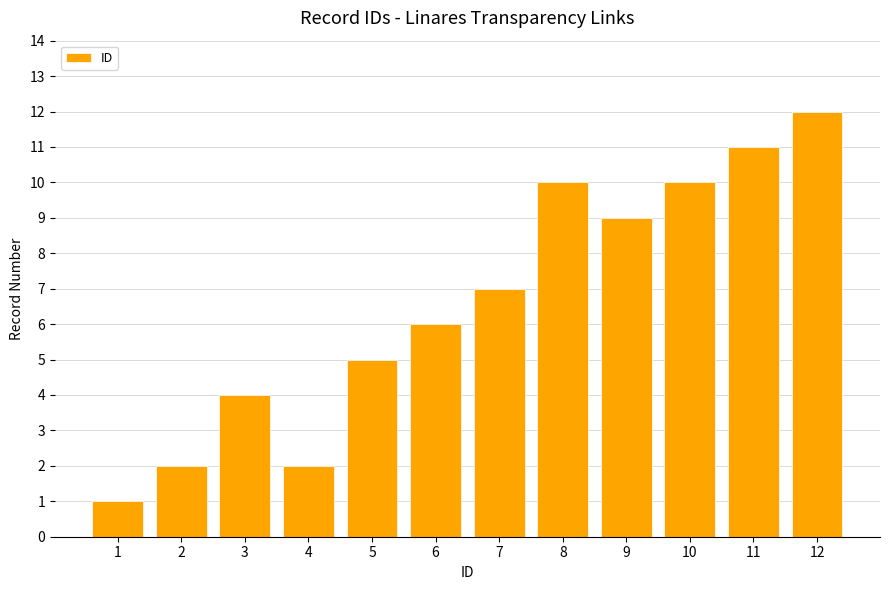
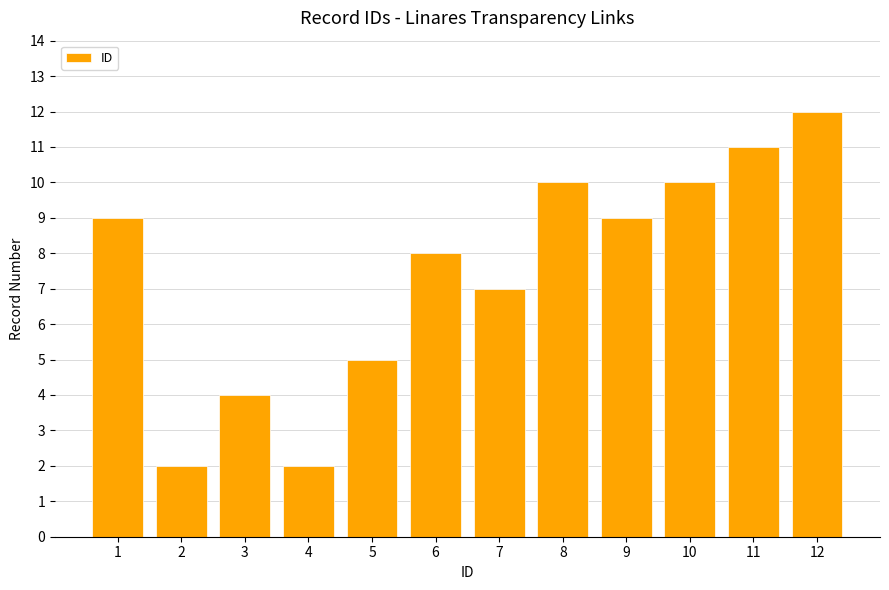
1: 1 -> 9
6: 6 -> 8
